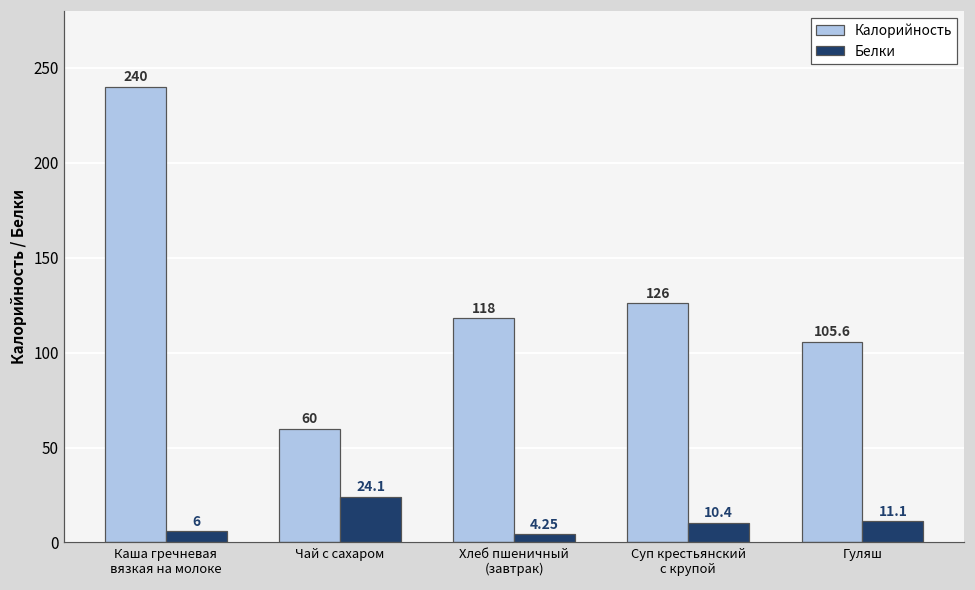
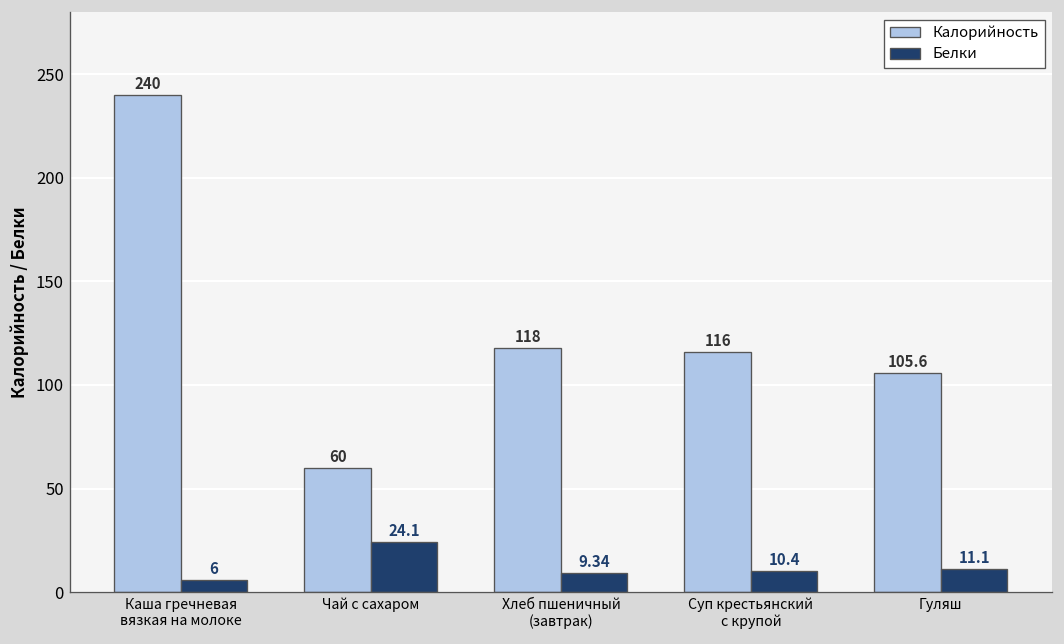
Белки, Хлеб пшеничный (завтрак): 4.25 -> 9.34
Калорийность, Суп крестьянский с крупой: 126 -> 116
